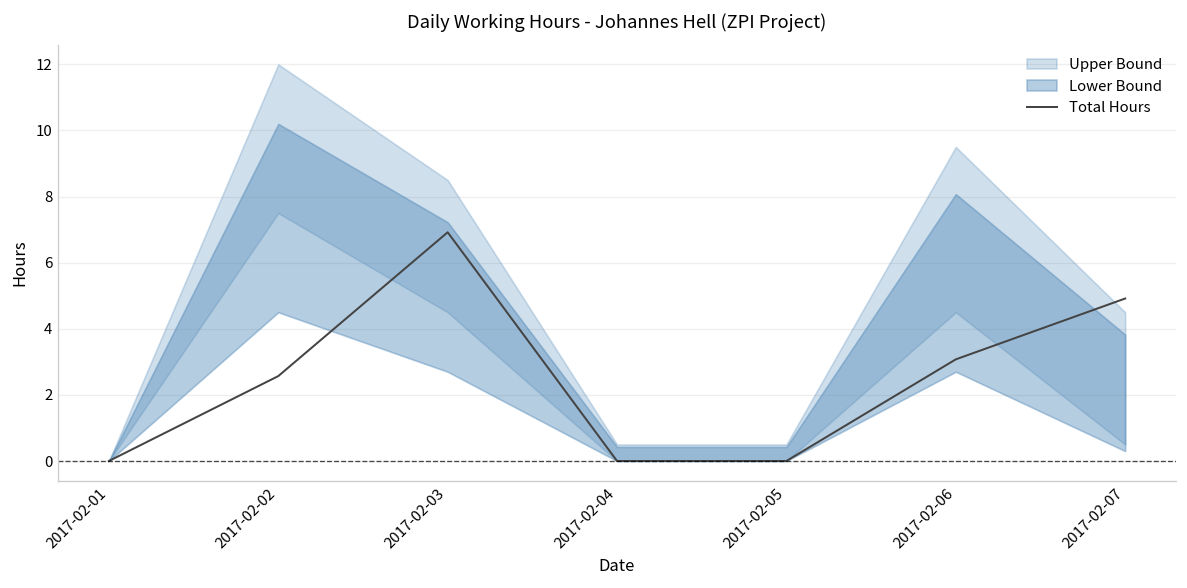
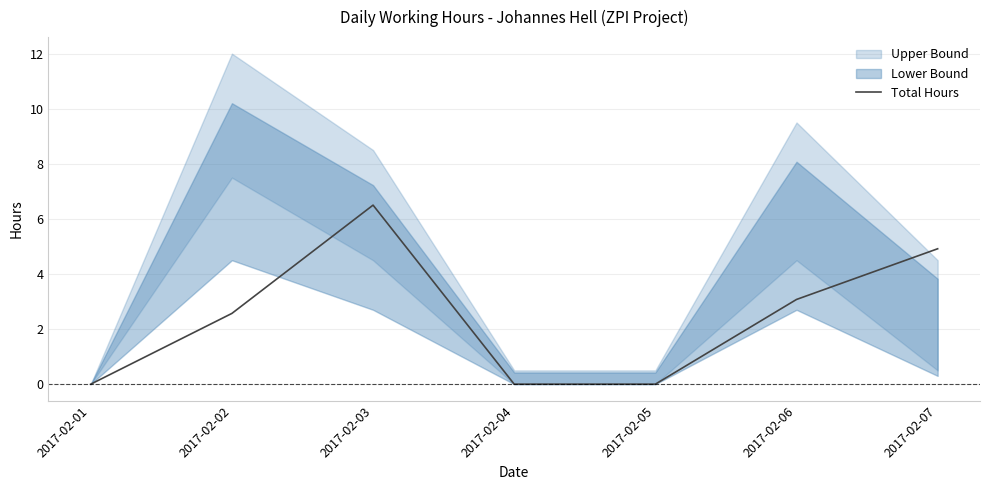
Total Hours, 2017-02-03: 6.9 -> 6.5
